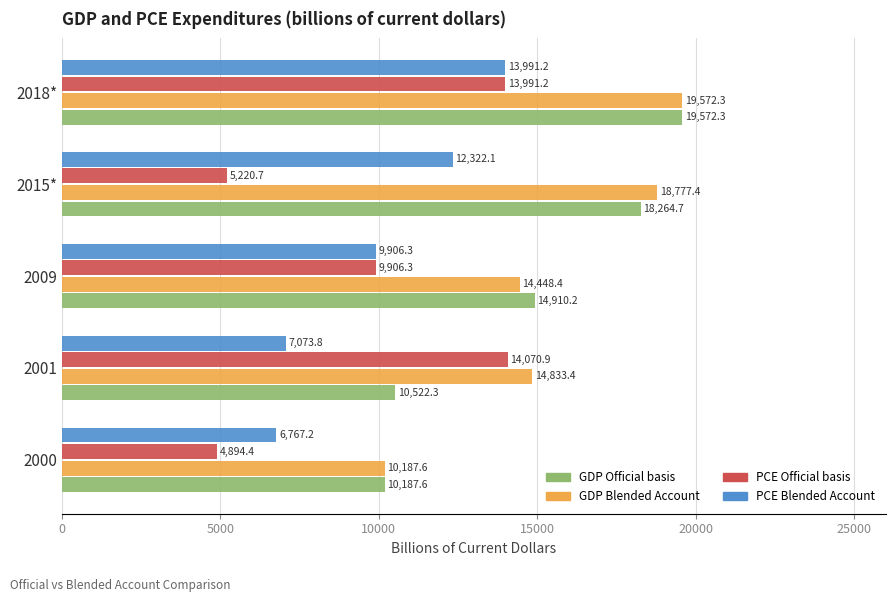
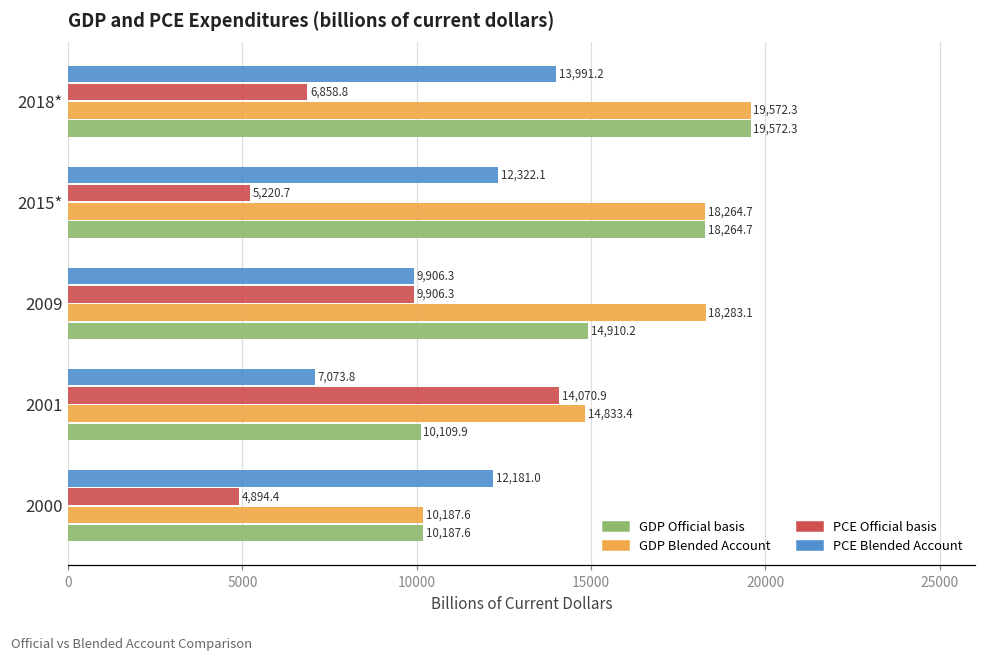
PCE Official basis, 2018*: 13,991.2 -> 6,858.8
GDP Blended Account, 2015*: 18,777.4 -> 18,264.7
GDP Blended Account, 2009: 14,448.4 -> 18,283.1
GDP Official basis, 2001: 10,522.3 -> 10,109.9
PCE Blended Account, 2000: 6,767.2 -> 12,181.0
